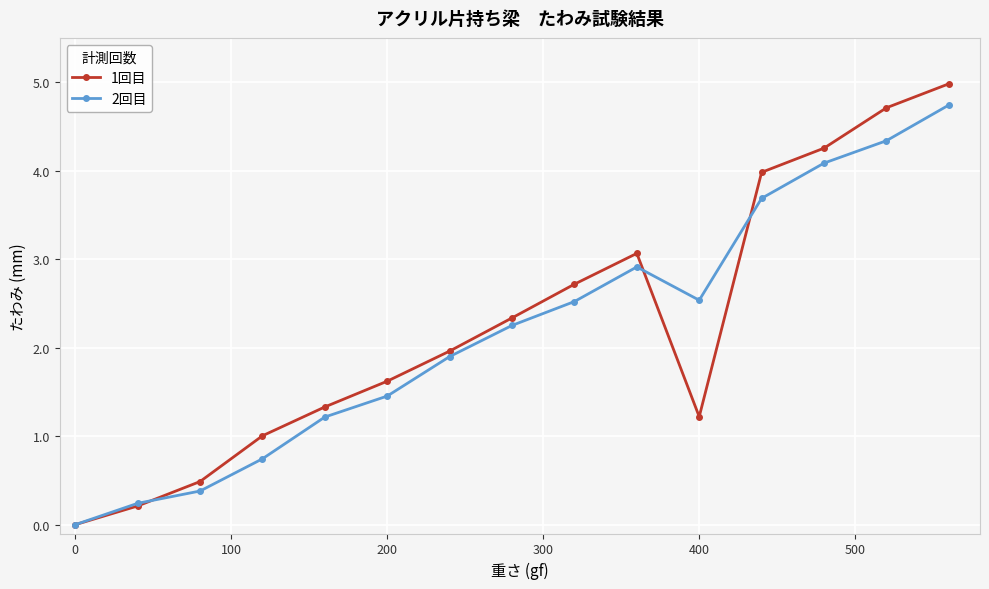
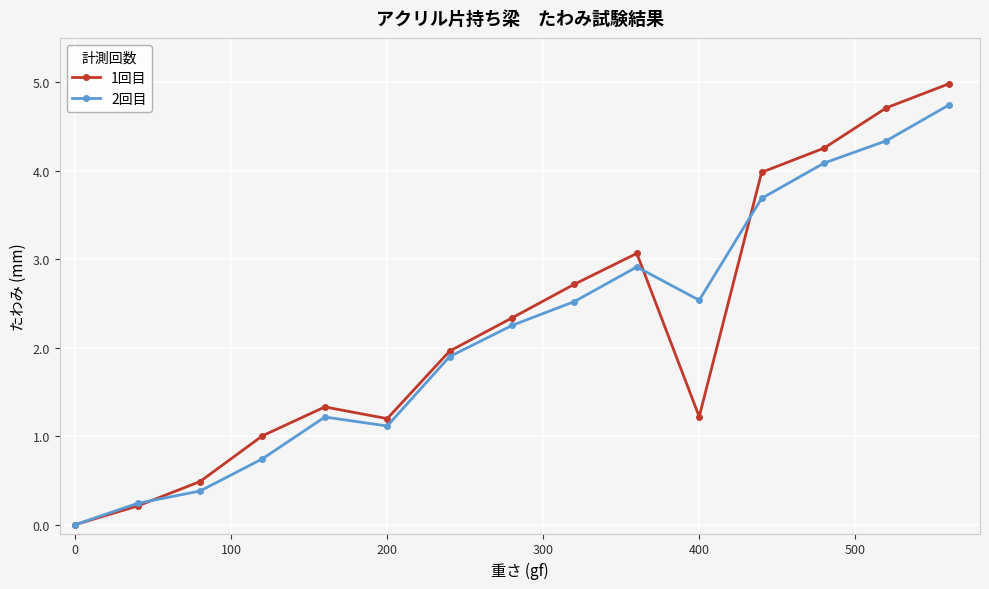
1回目, 200: 1.6 -> 1.2
2回目, 200: 1.5 -> 1.1
